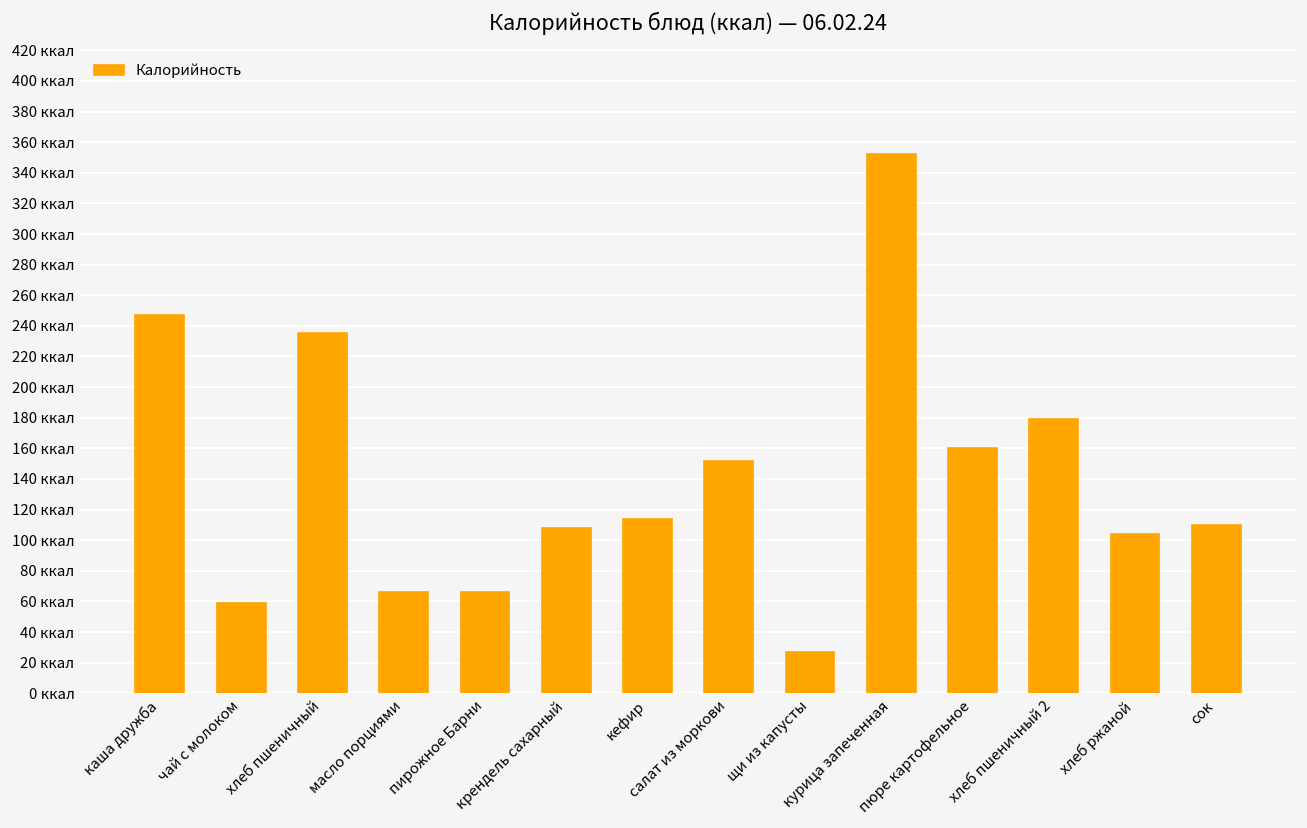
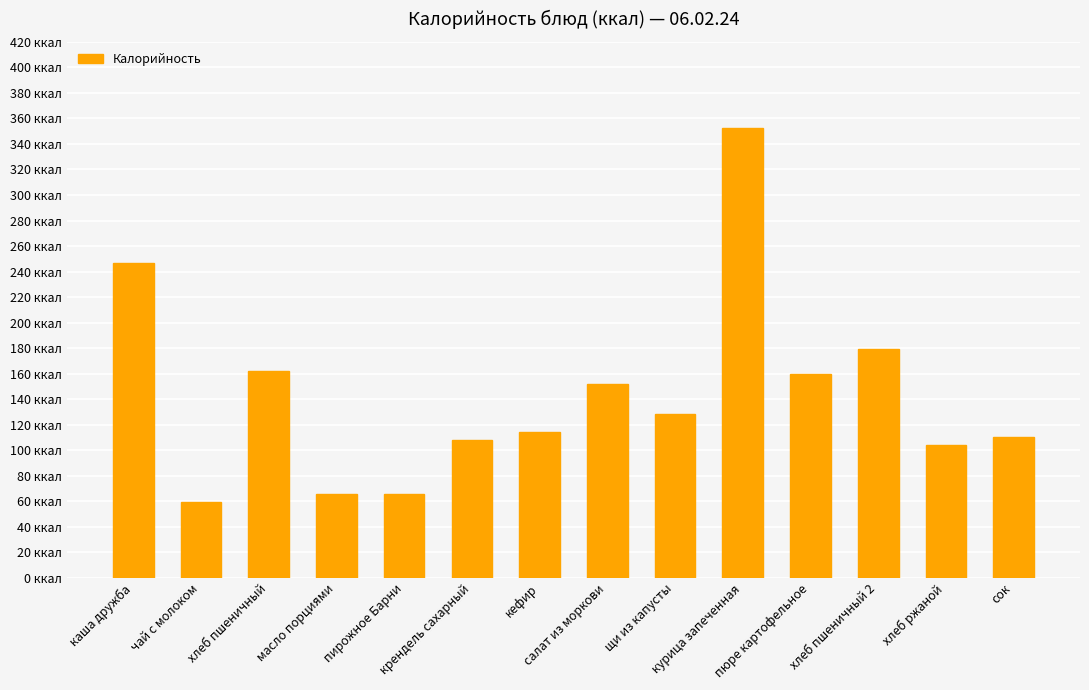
хлеб пшеничный: 235 ккал -> 162 ккал
щи из капусты: 27 ккал -> 128 ккал
